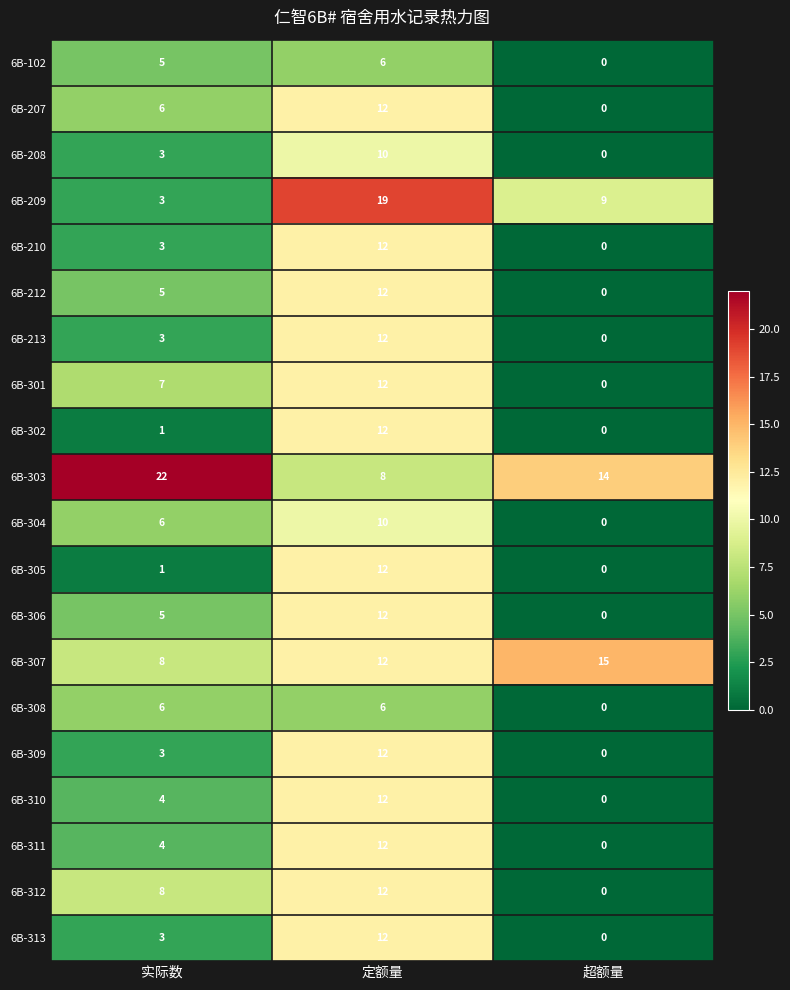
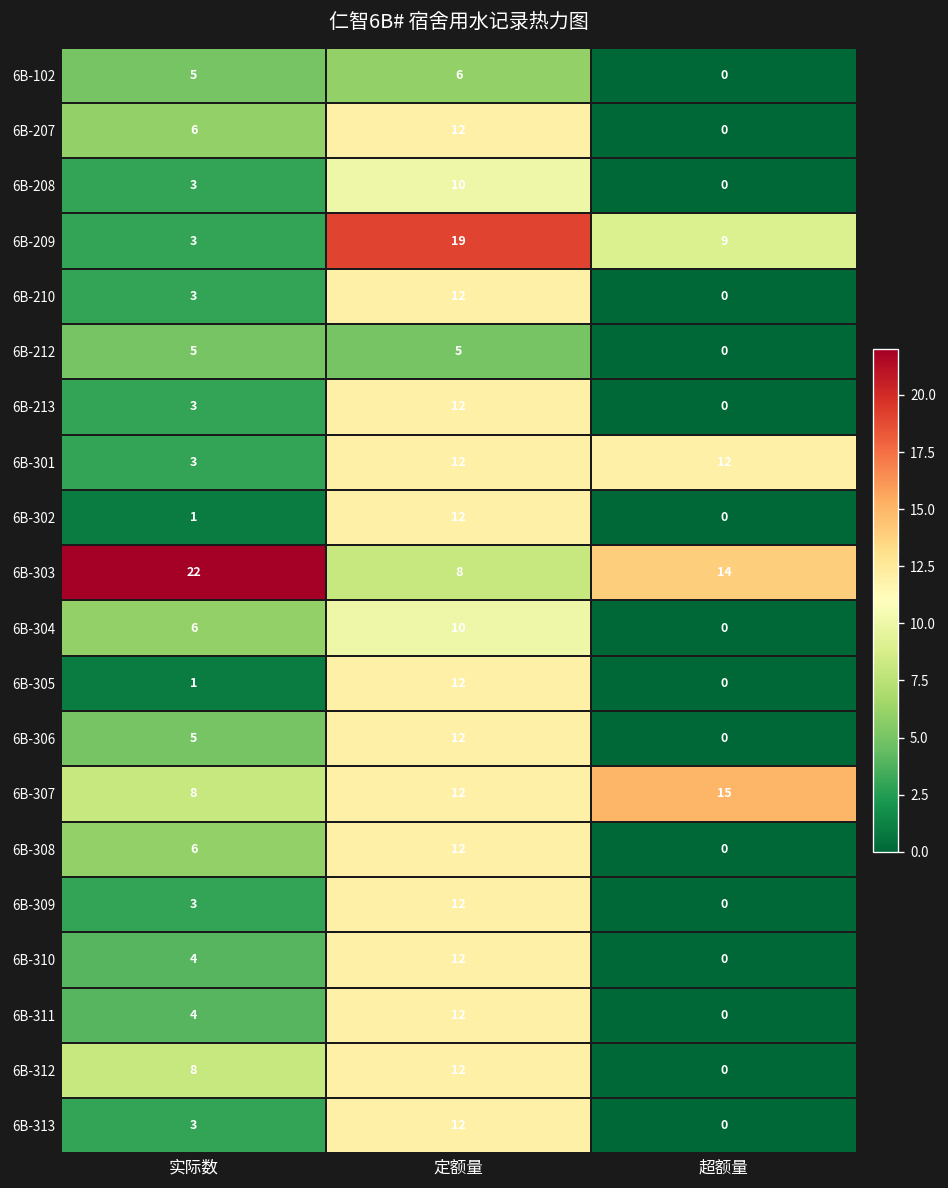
6B-212, 定额量: 12 -> 5
6B-301, 实际数: 7 -> 3
6B-301, 超额量: 0 -> 12
6B-308, 定额量: 6 -> 12
